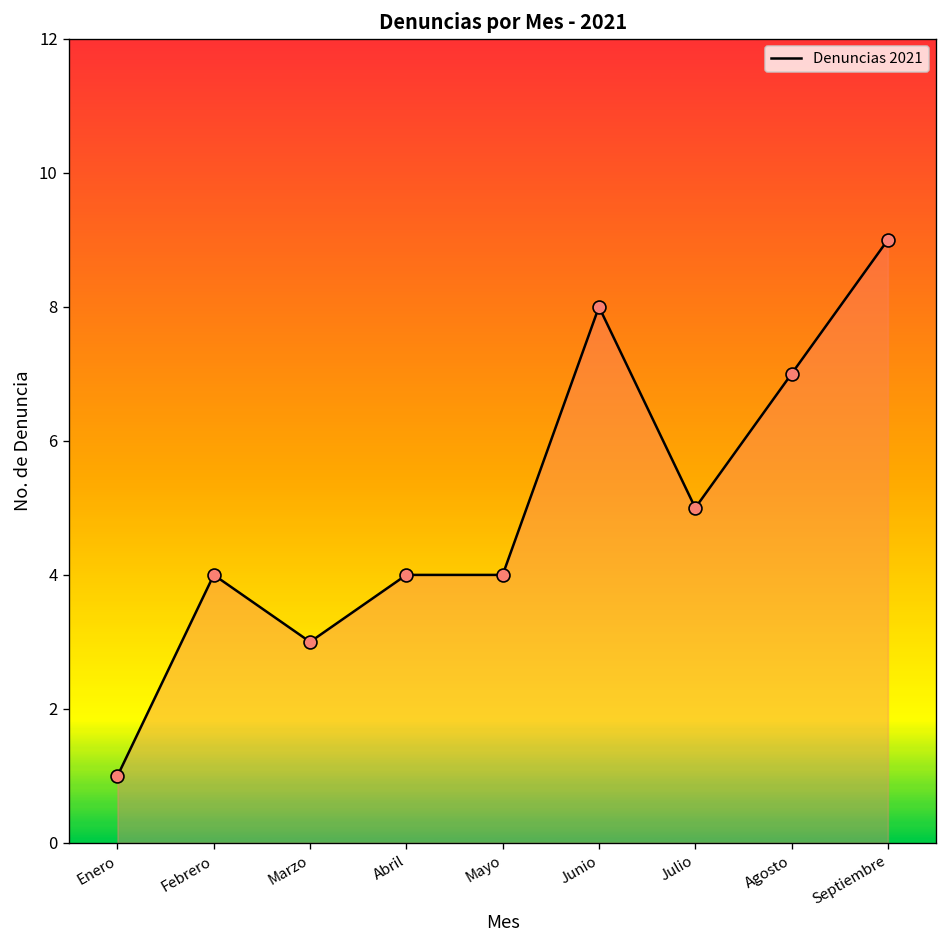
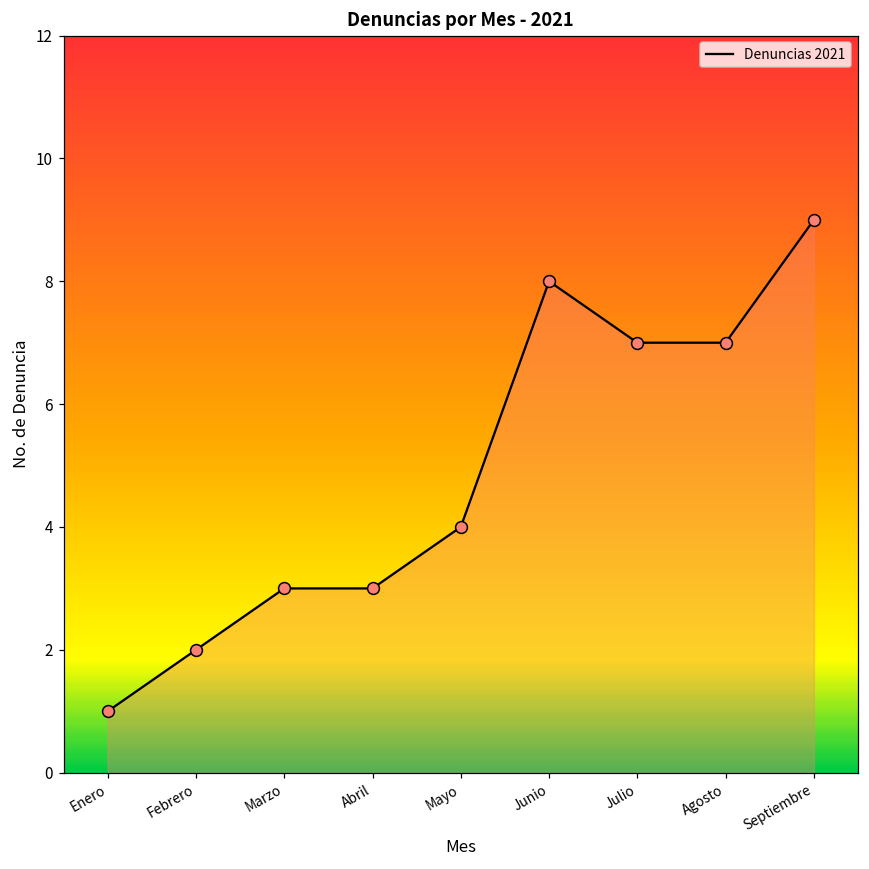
Febrero: 4 -> 2
Abril: 4 -> 3
Julio: 5 -> 7
